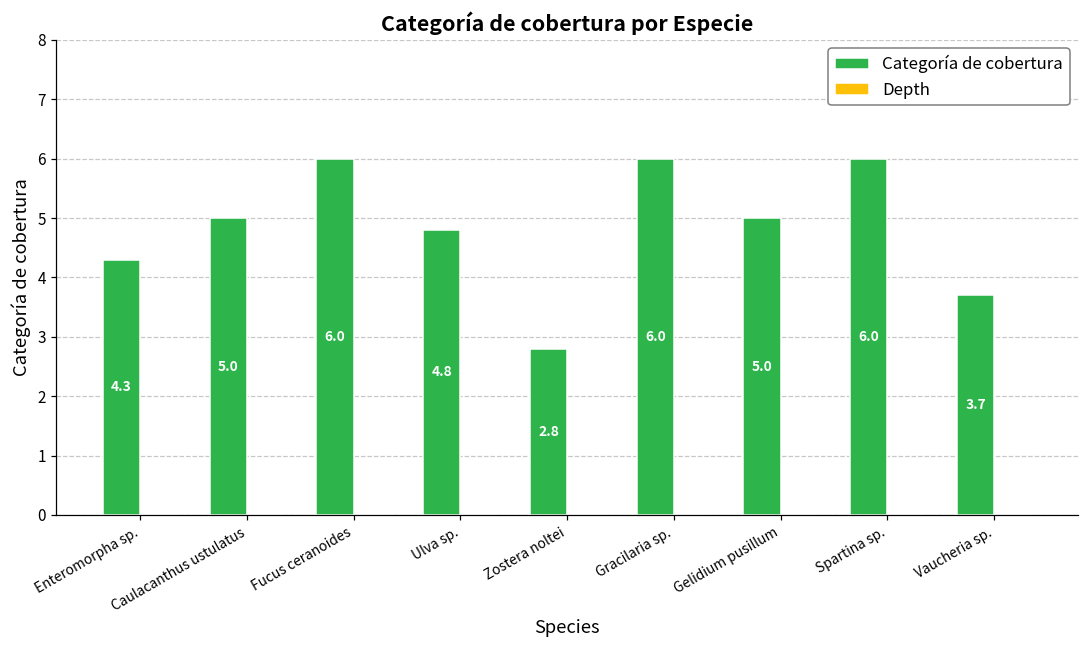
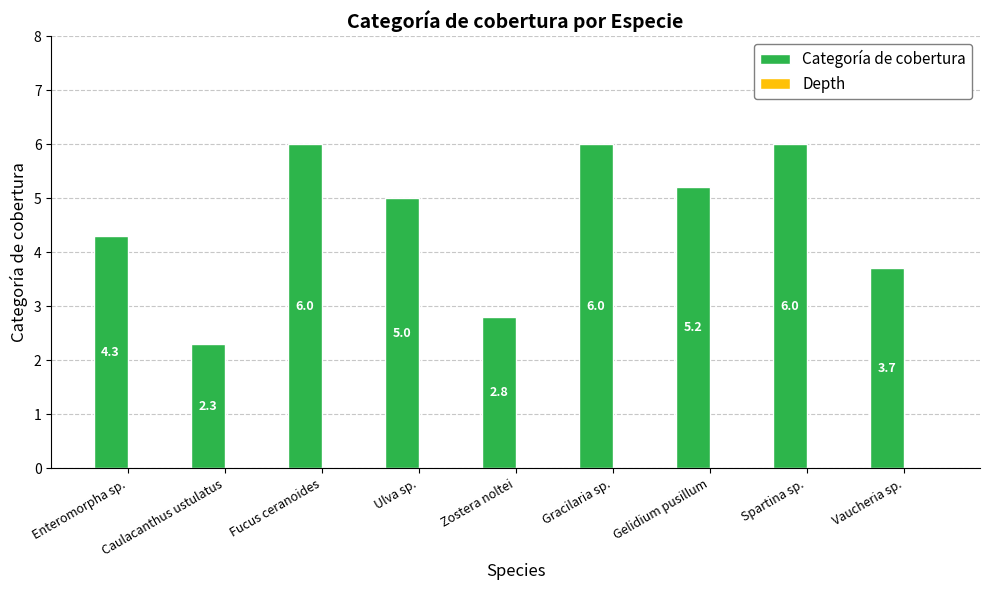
Categoría de cobertura, Caulacanthus ustulatus: 5.0 -> 2.3
Categoría de cobertura, Ulva sp.: 4.8 -> 5.0
Categoría de cobertura, Gelidium pusillum: 5.0 -> 5.2
